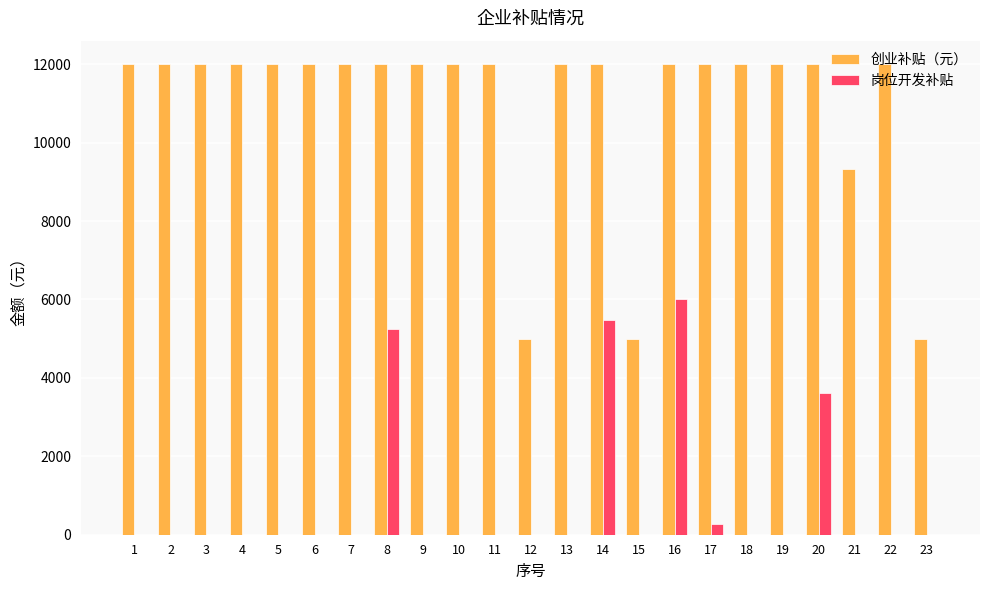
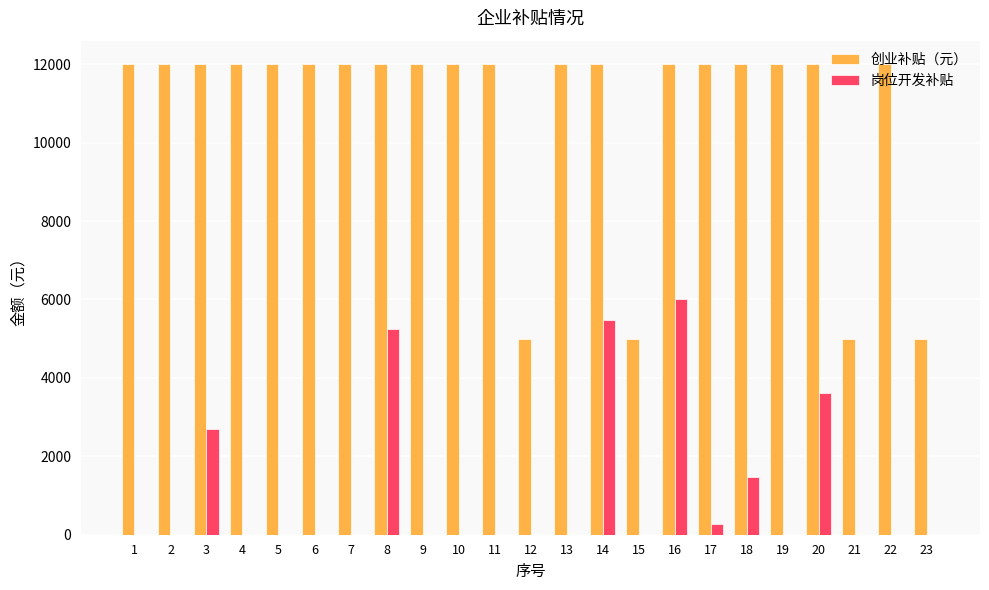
岗位开发补贴, 3: 0 -> 2700
岗位开发补贴, 18: 0 -> 1500
创业补贴（元）, 21: 9300 -> 5000
